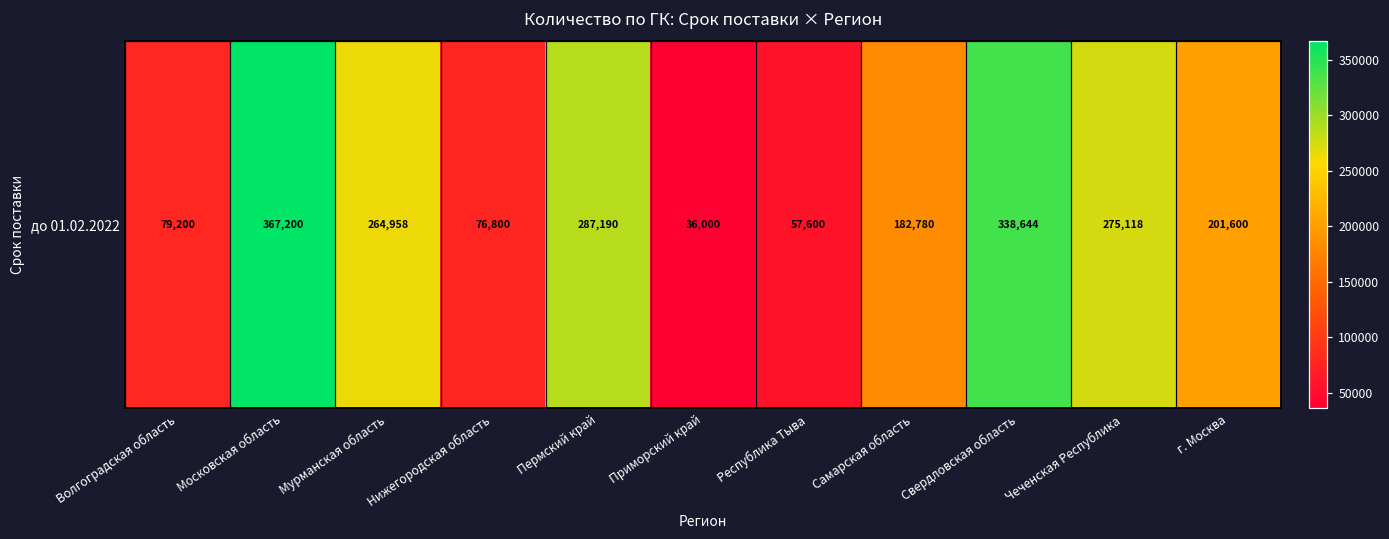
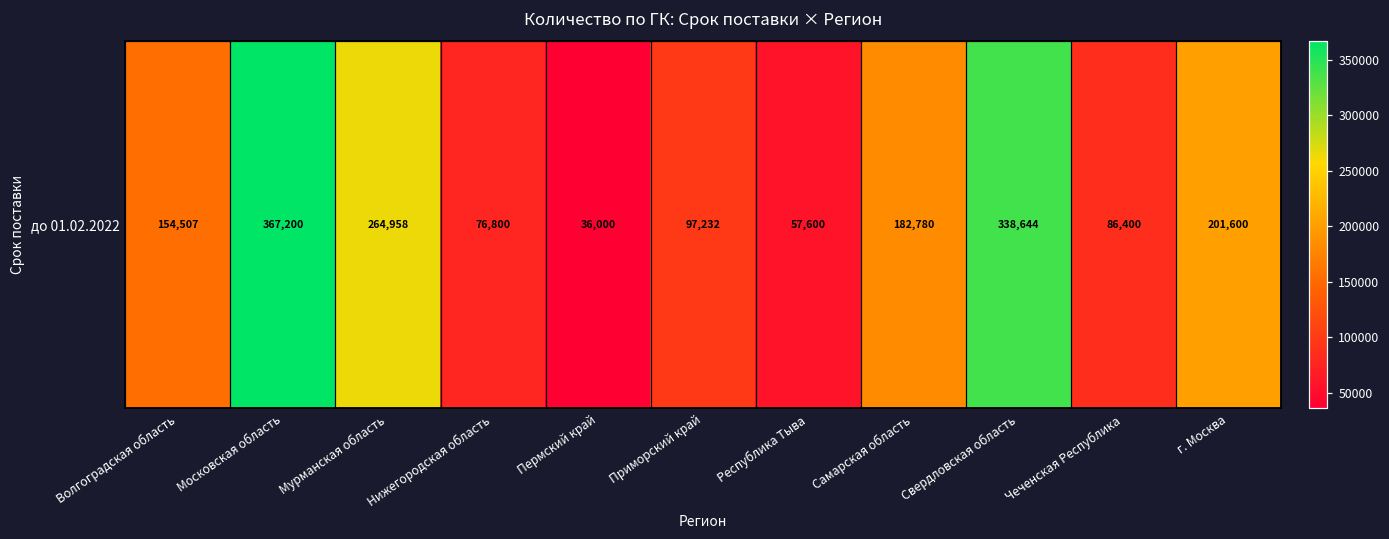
до 01.02.2022, Волгоградская область: 79,200 -> 154,507
до 01.02.2022, Пермский край: 287,190 -> 36,000
до 01.02.2022, Приморский край: 36,000 -> 97,232
до 01.02.2022, Чеченская Республика: 275,118 -> 86,400
